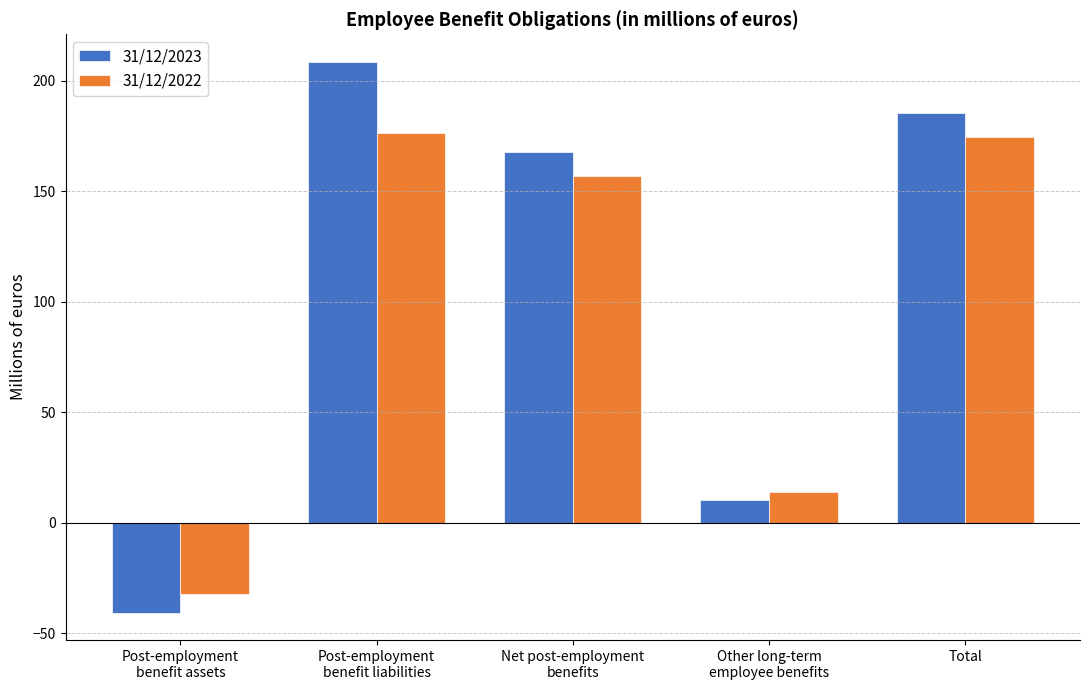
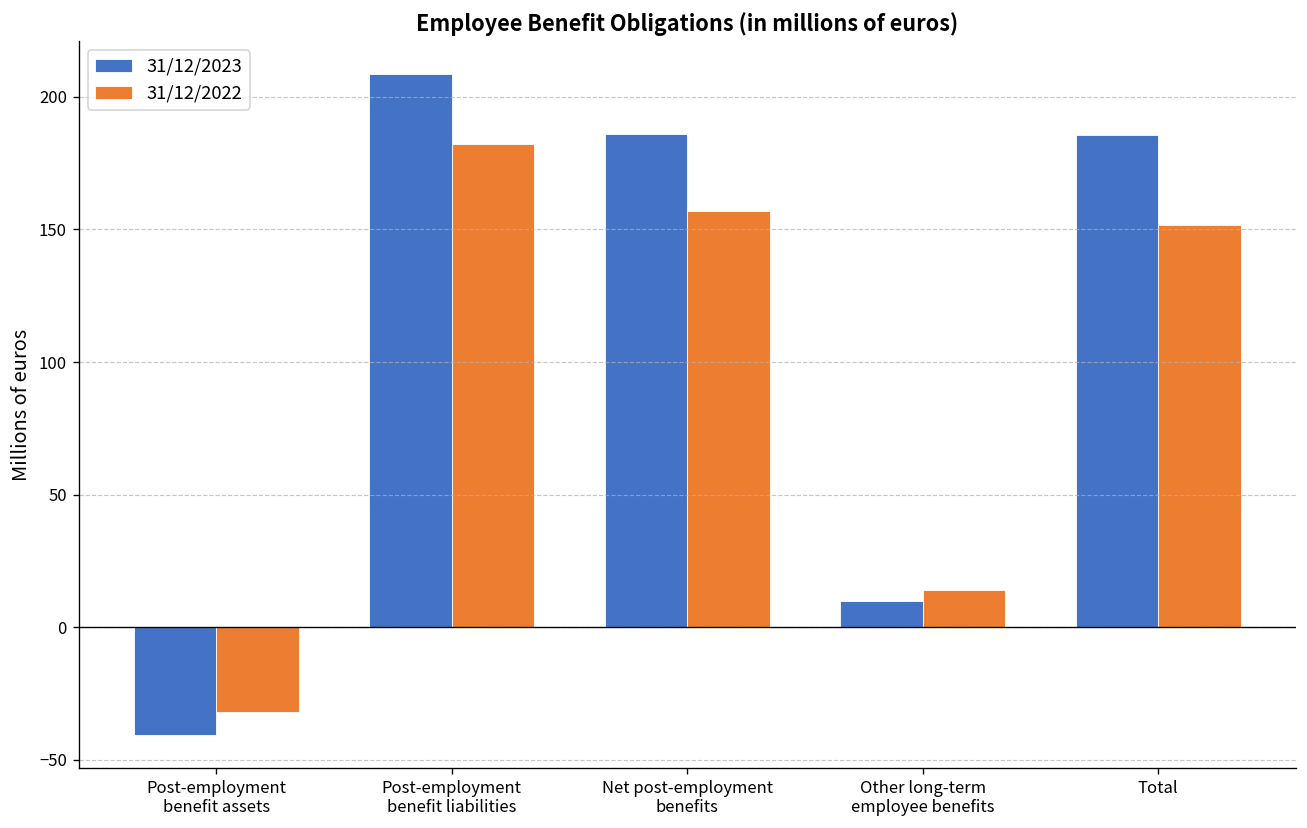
31/12/2022, Post-employment benefit liabilities: 176 -> 182
31/12/2023, Net post-employment benefits: 168 -> 186
31/12/2022, Total: 175 -> 152
